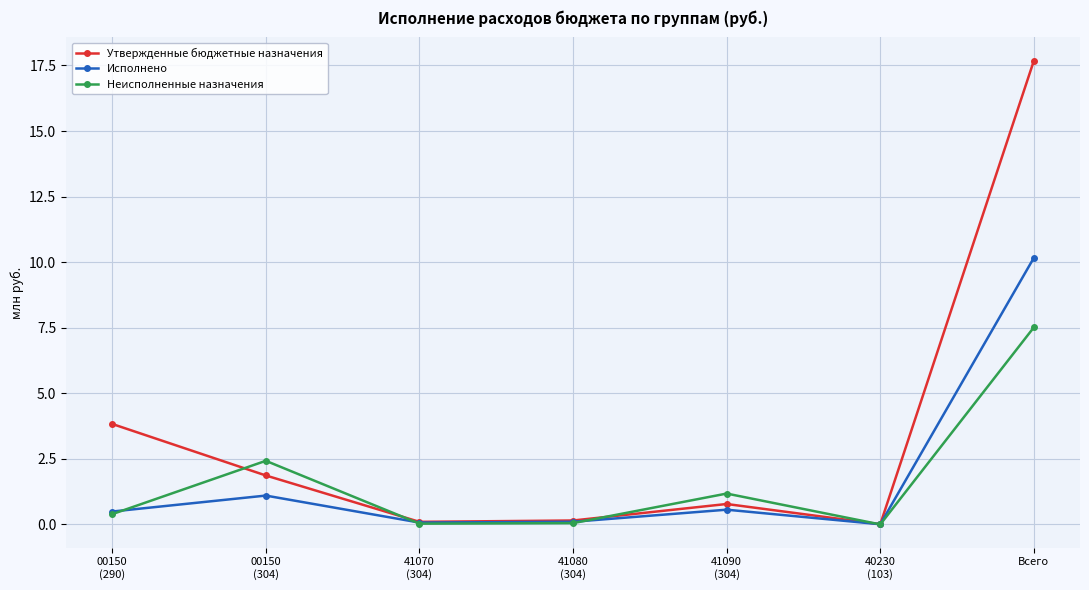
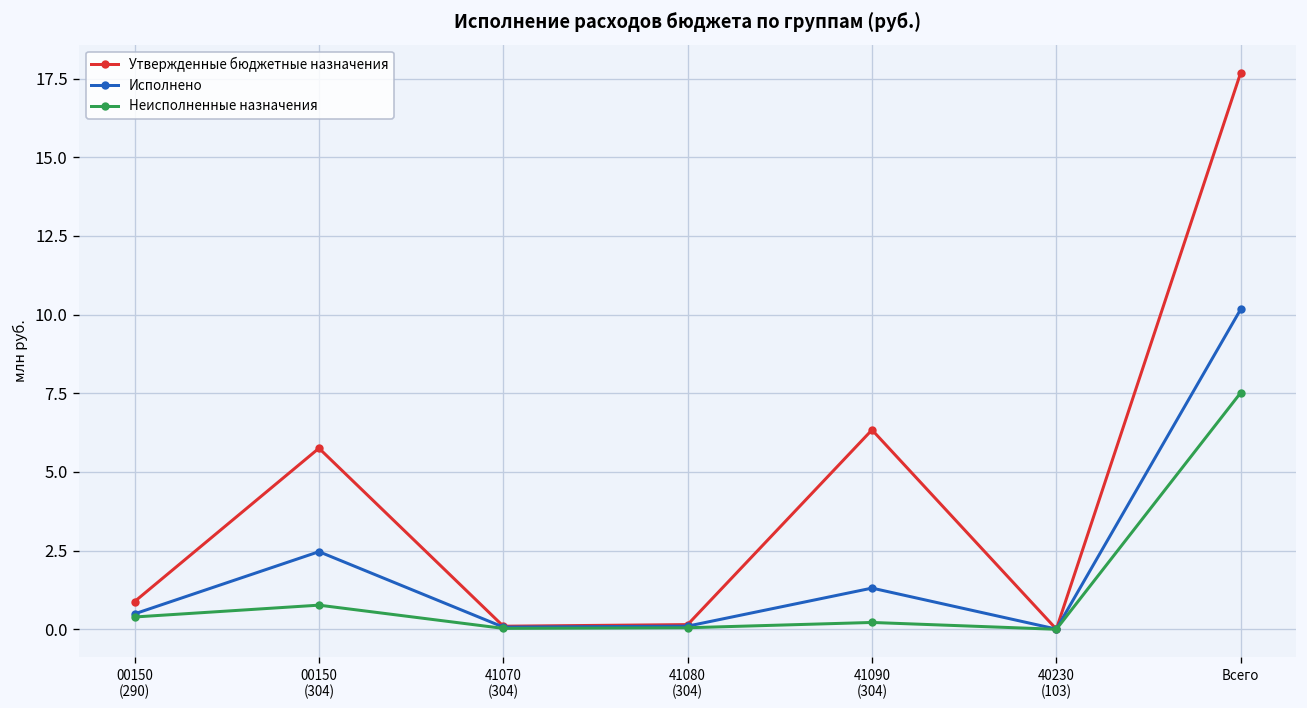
Утвержденные бюджетные назначения, 00150 (290): 3.8 -> 0.9
Утвержденные бюджетные назначения, 00150 (304): 1.9 -> 5.8
Исполнено, 00150 (304): 1.1 -> 2.5
Неисполненные назначения, 00150 (304): 2.4 -> 0.8
Утвержденные бюджетные назначения, 41090 (304): 0.8 -> 6.3
Исполнено, 41090 (304): 0.6 -> 1.3
Неисполненные назначения, 41090 (304): 1.2 -> 0.2
